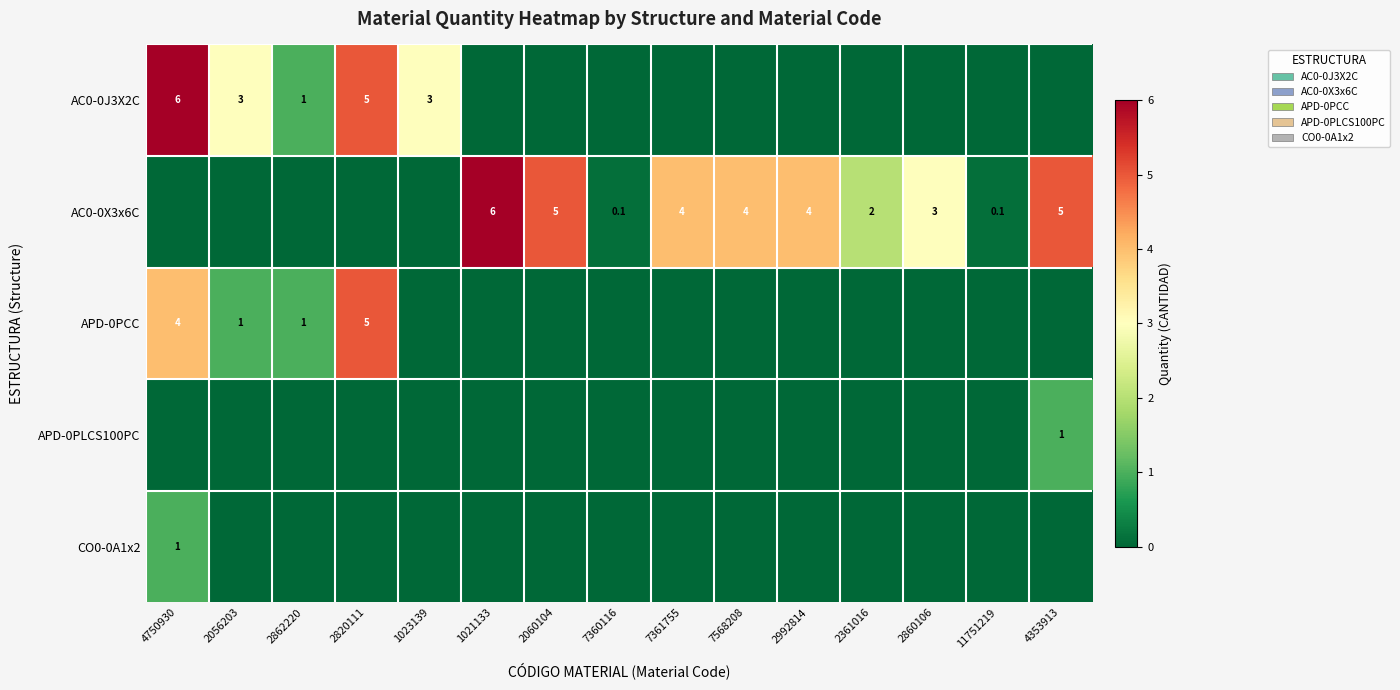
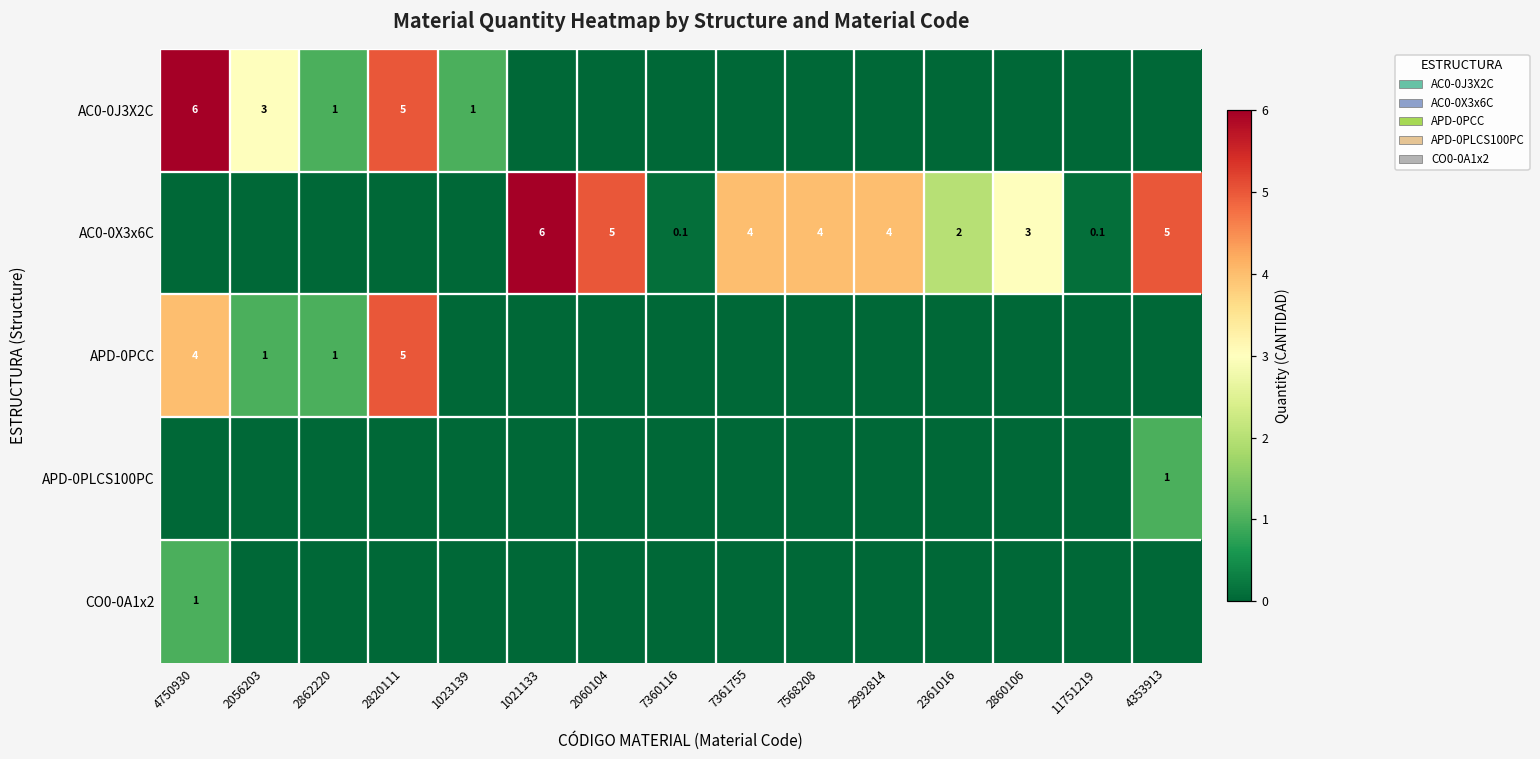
AC0-0J3X2C, 1023139: 3 -> 1
